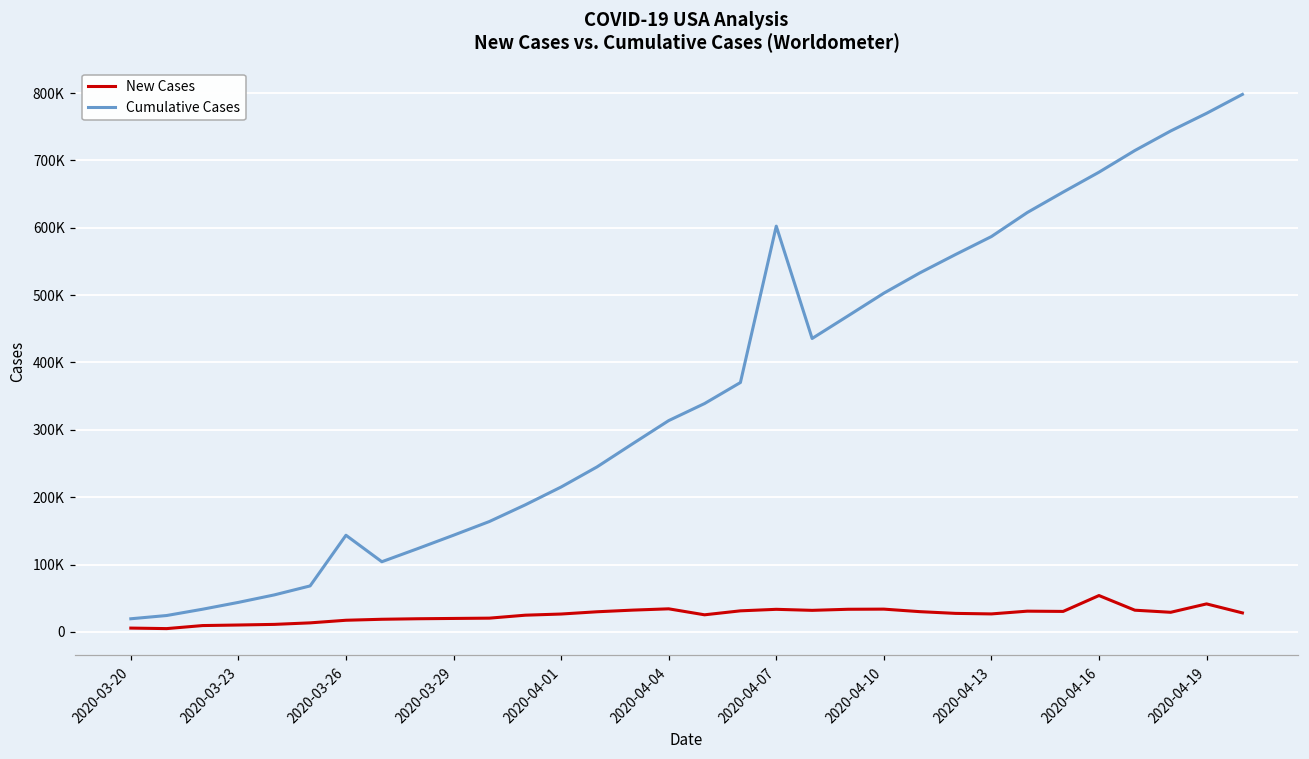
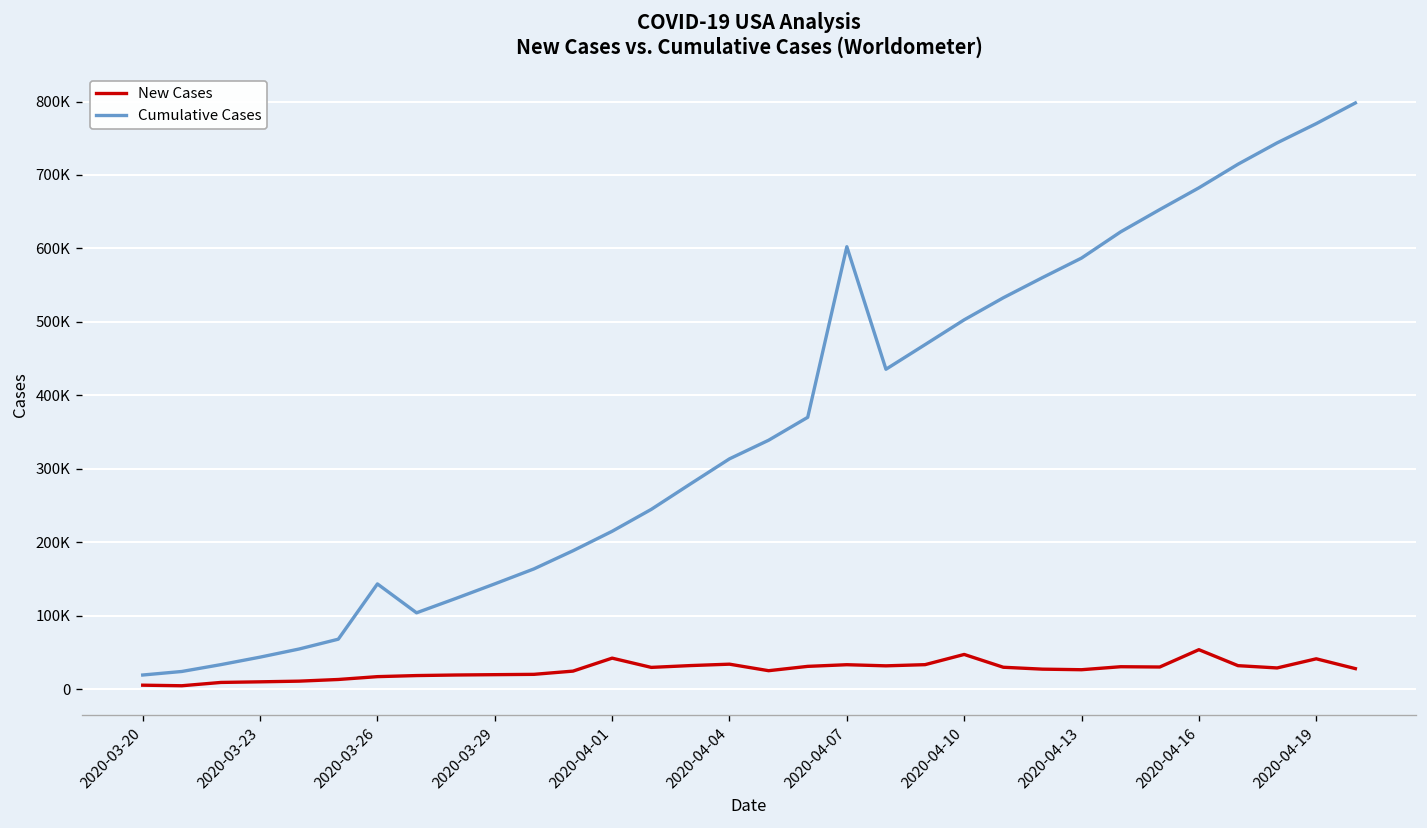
New Cases, 2020-04-01: 30000 -> 40000
New Cases, 2020-04-10: 30000 -> 50000
